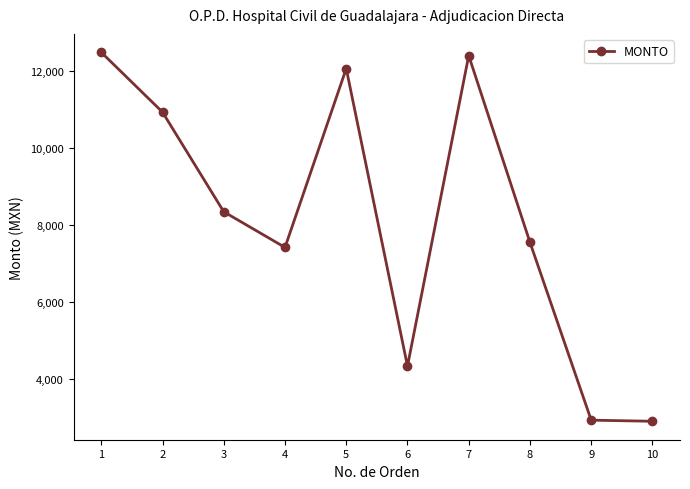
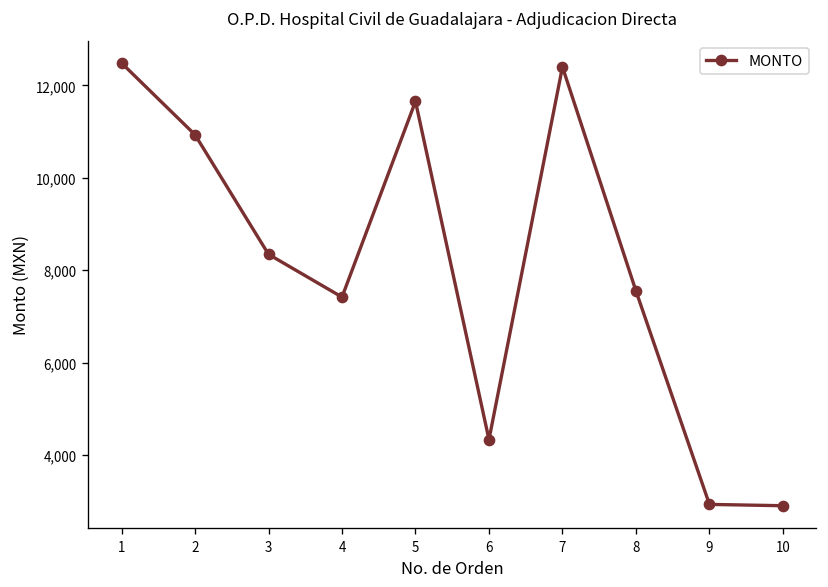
5: 12,100 -> 11,700
